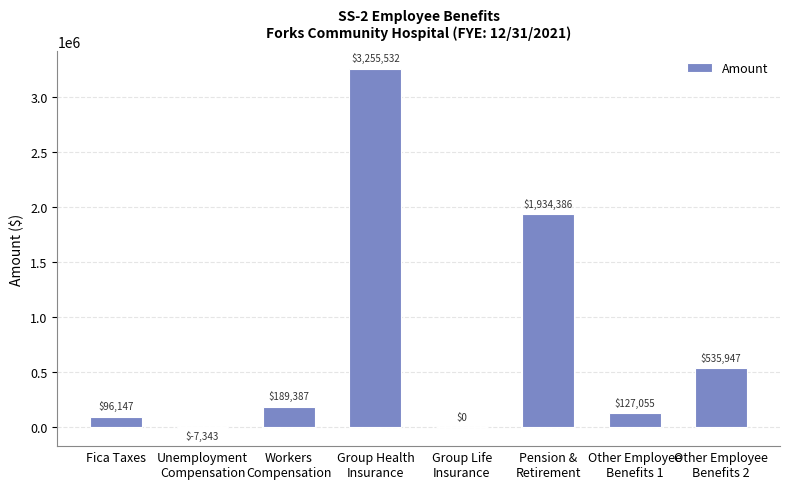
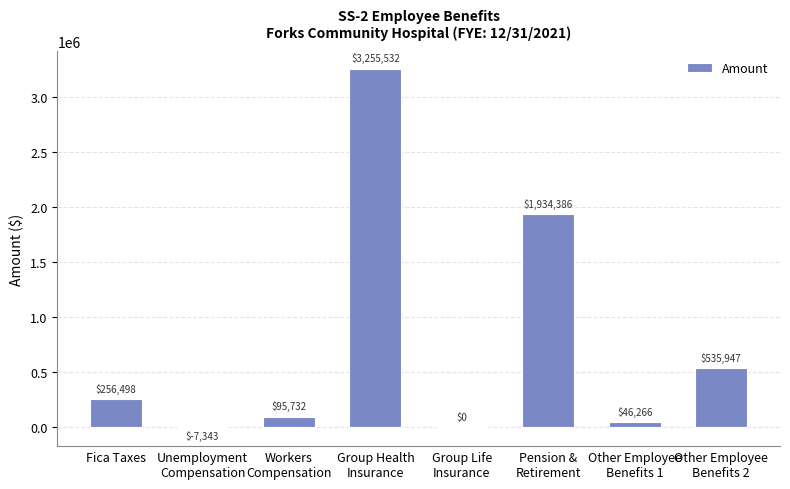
Fica Taxes: $96,147 -> $256,498
Workers Compensation: $189,387 -> $95,732
Other Employee Benefits 1: $127,055 -> $46,266
